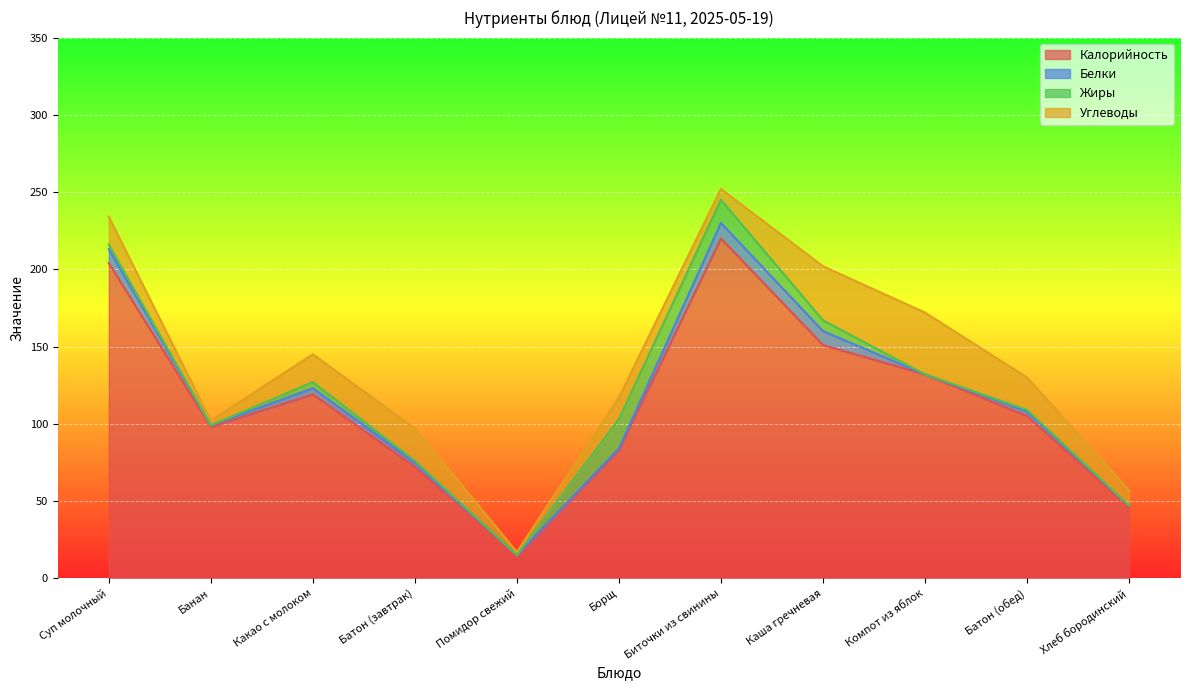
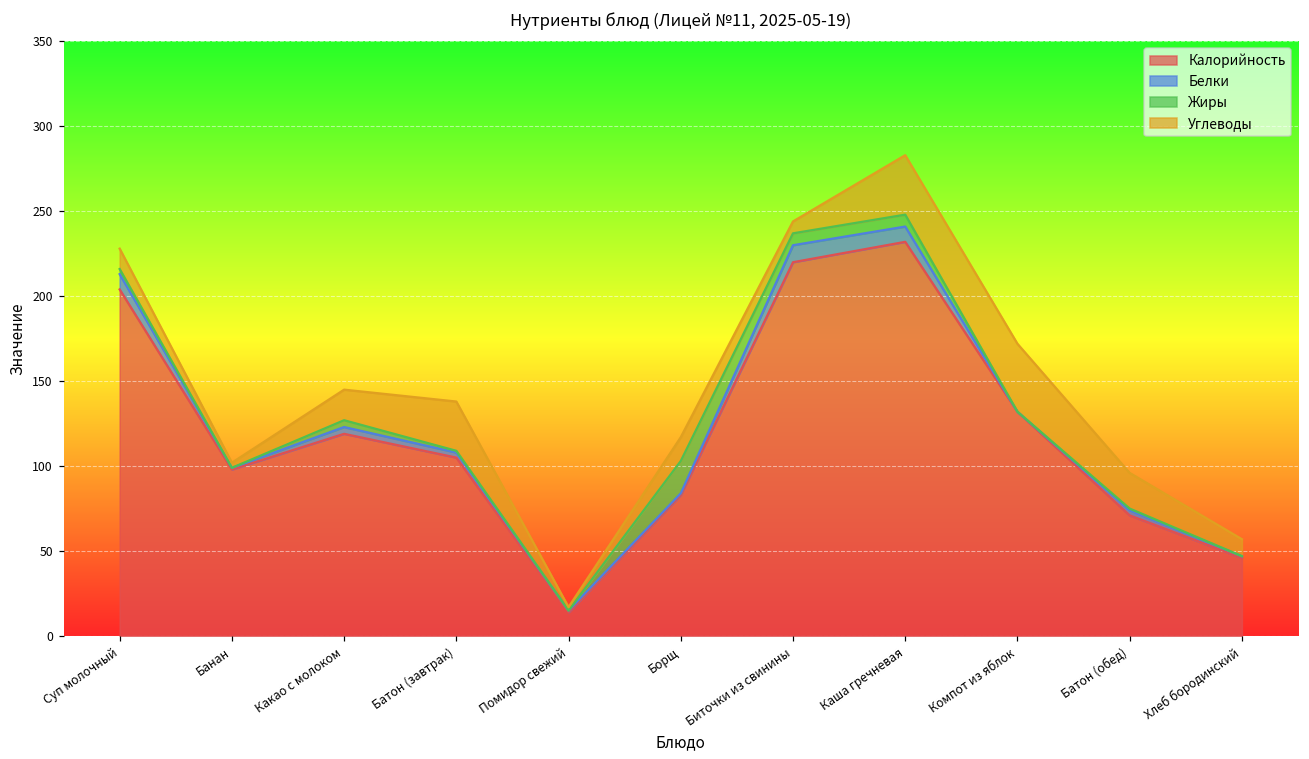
Углеводы, Суп молочный: 18 -> 12
Калорийность, Батон (завтрак): 72 -> 105
Углеводы, Батон (завтрак): 21 -> 29
Жиры, Биточки из свинины: 15 -> 7
Калорийность, Каша гречневая: 151 -> 232
Калорийность, Батон (обед): 105 -> 71
